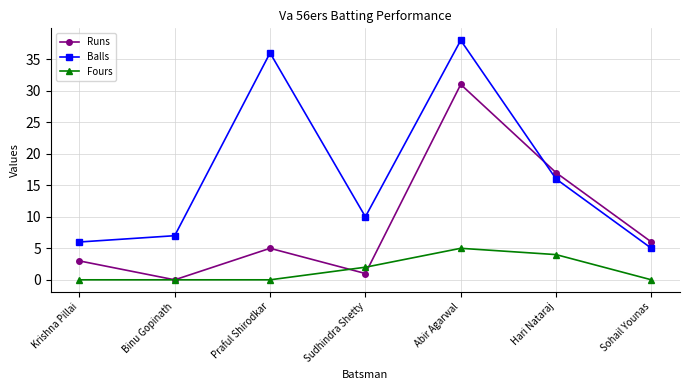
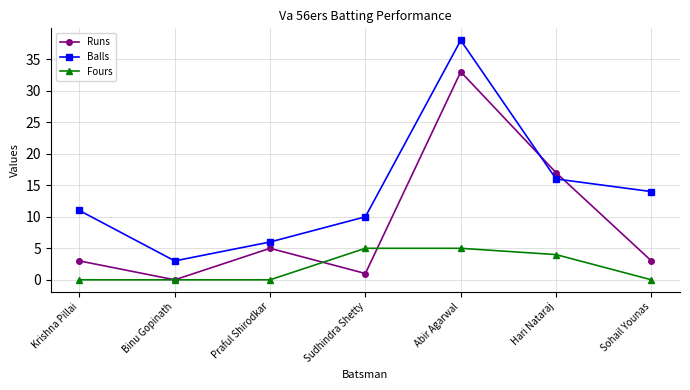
Balls, Krishna Pillai: 6 -> 11
Balls, Binu Gopinath: 7 -> 3
Balls, Praful Shirodkar: 36 -> 6
Fours, Sudhindra Shetty: 2 -> 5
Runs, Abir Agarwal: 31 -> 33
Runs, Sohail Younas: 6 -> 3
Balls, Sohail Younas: 5 -> 14
